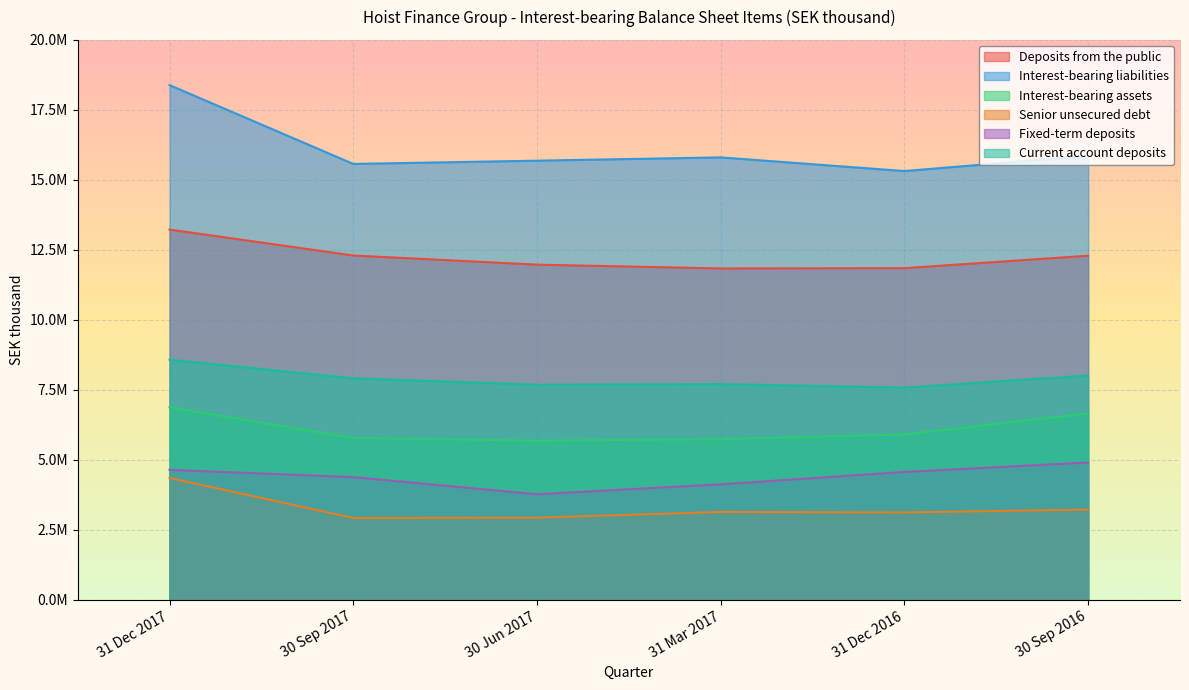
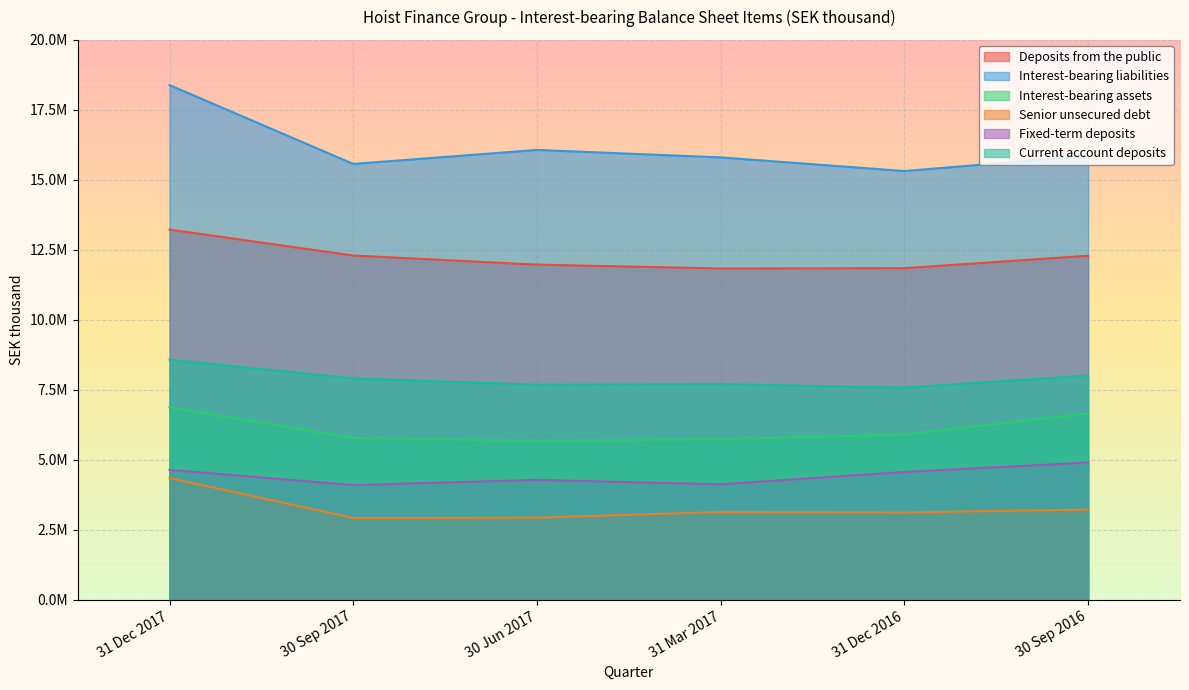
Fixed-term deposits, 30 Sep 2017: 4400000 -> 4100000
Interest-bearing liabilities, 30 Jun 2017: 15700000 -> 16100000
Fixed-term deposits, 30 Jun 2017: 3800000 -> 4300000
